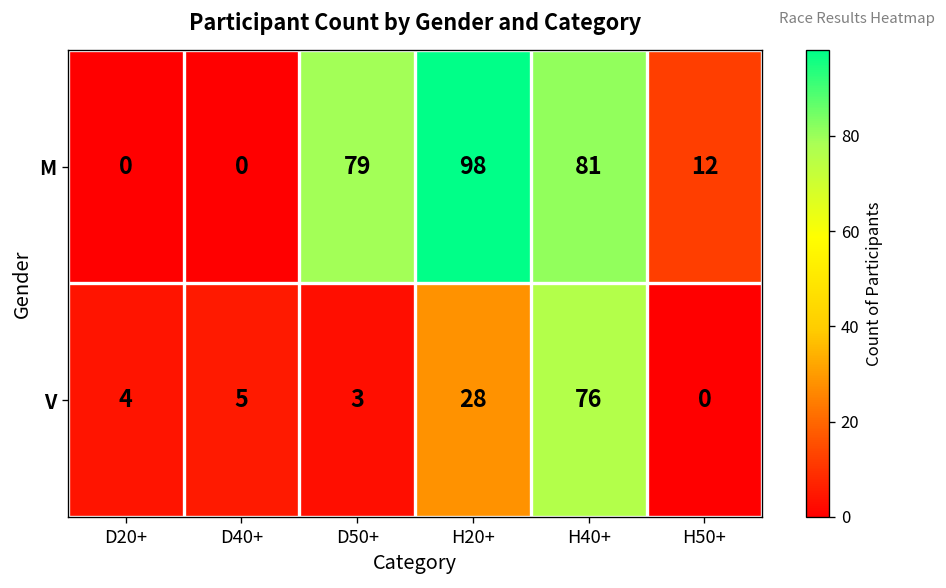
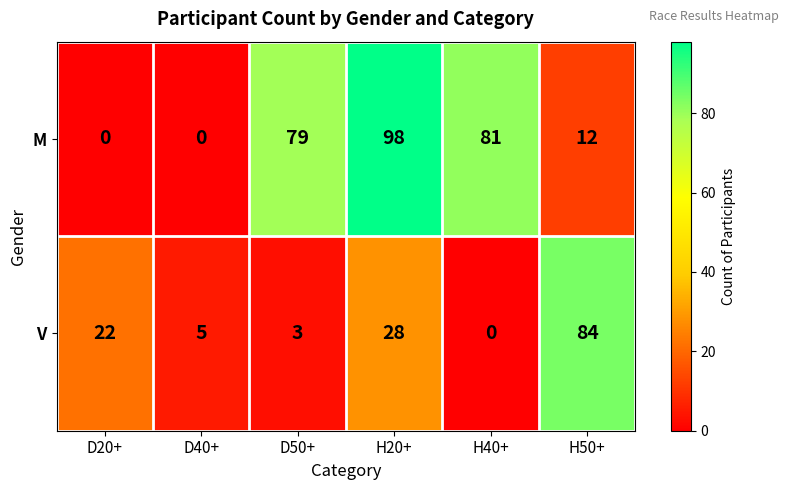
V, D20+: 4 -> 22
V, H40+: 76 -> 0
V, H50+: 0 -> 84
